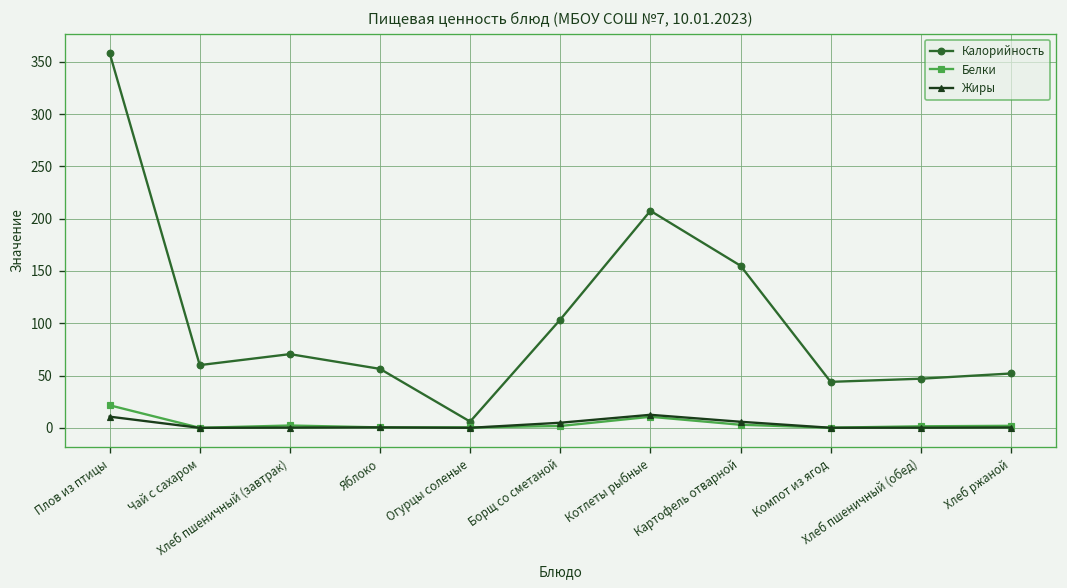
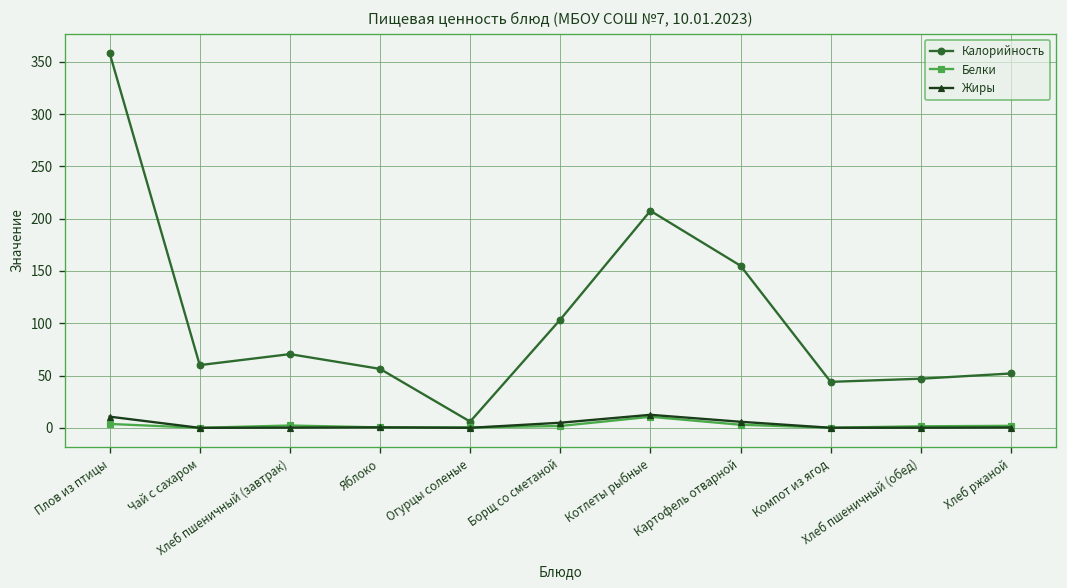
Белки, Плов из птицы: 20 -> 0
